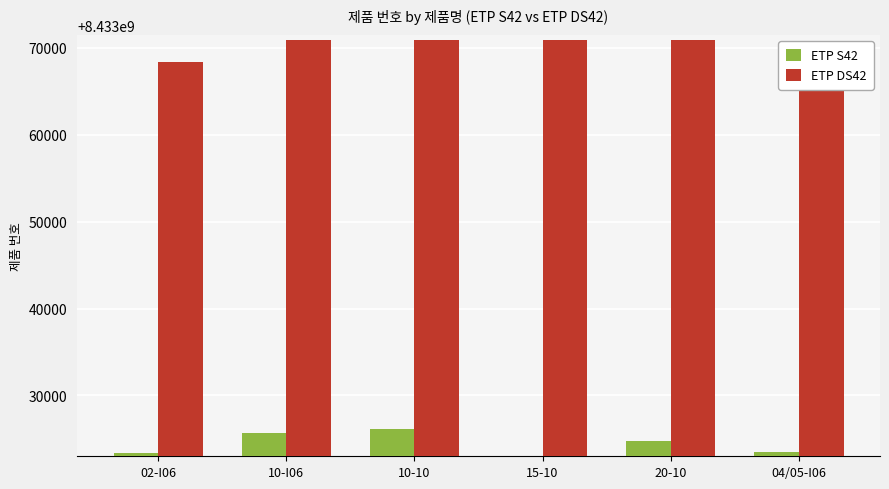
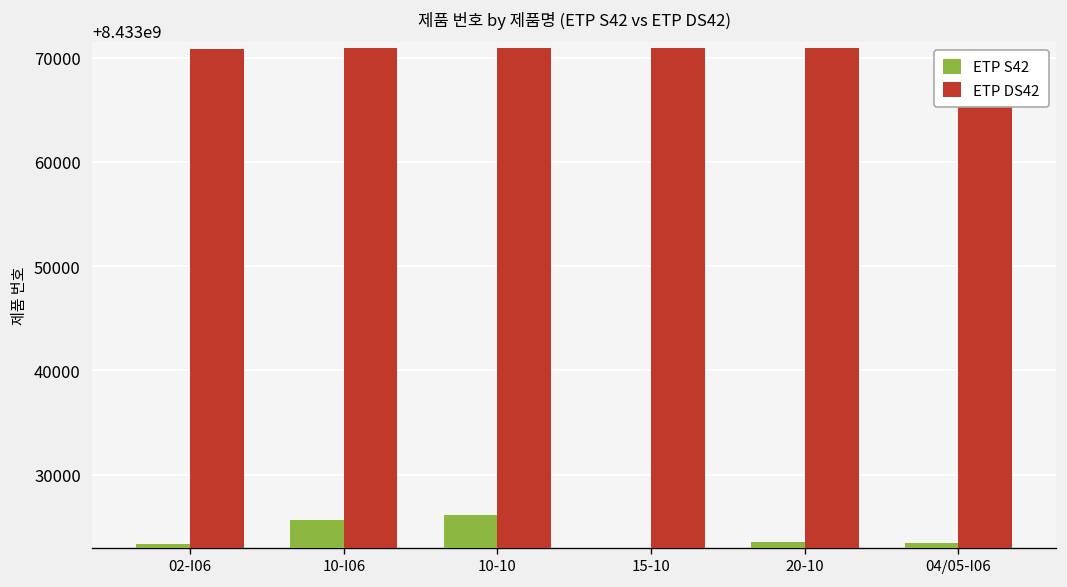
ETP DS42, 02-I06: 8433068000 -> 8433071000
ETP S42, 20-10: 8433025000 -> 8433024000
